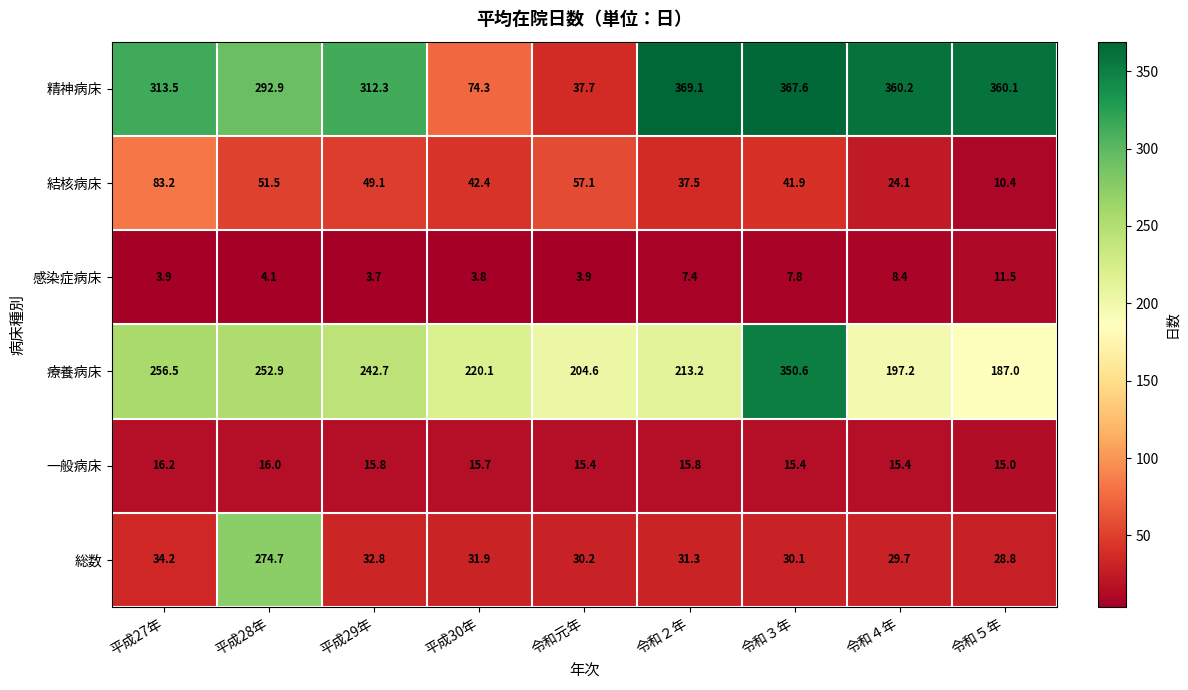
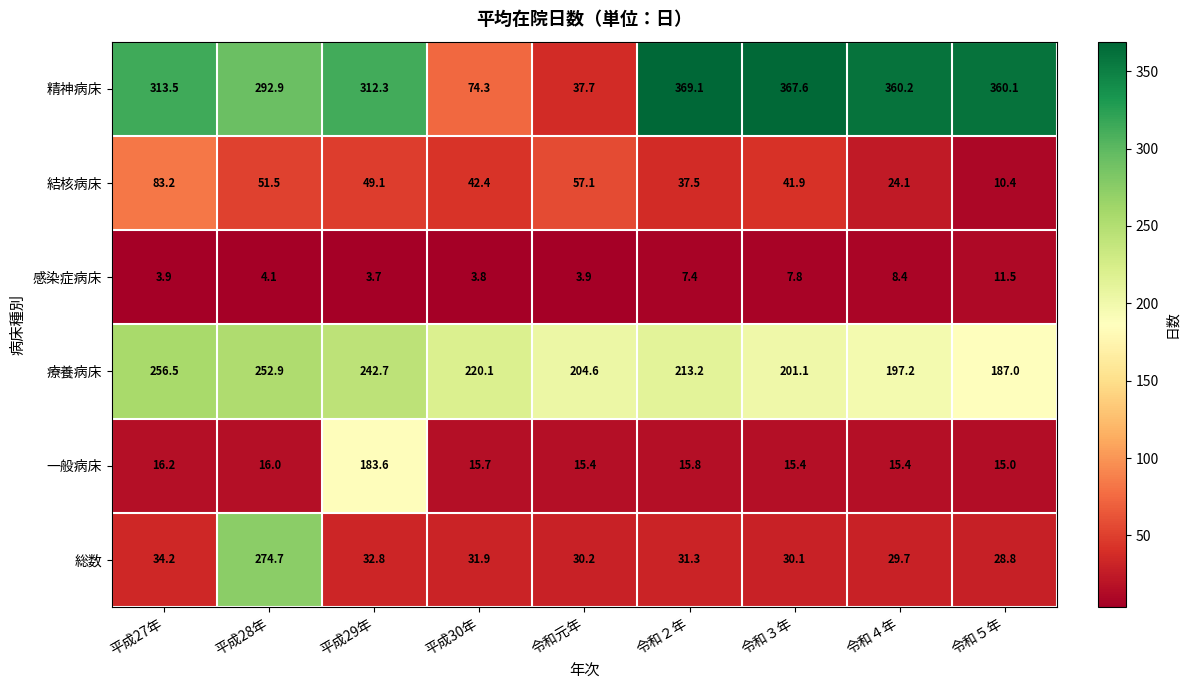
療養病床, 令和３年: 350.6 -> 201.1
一般病床, 平成29年: 15.8 -> 183.6
